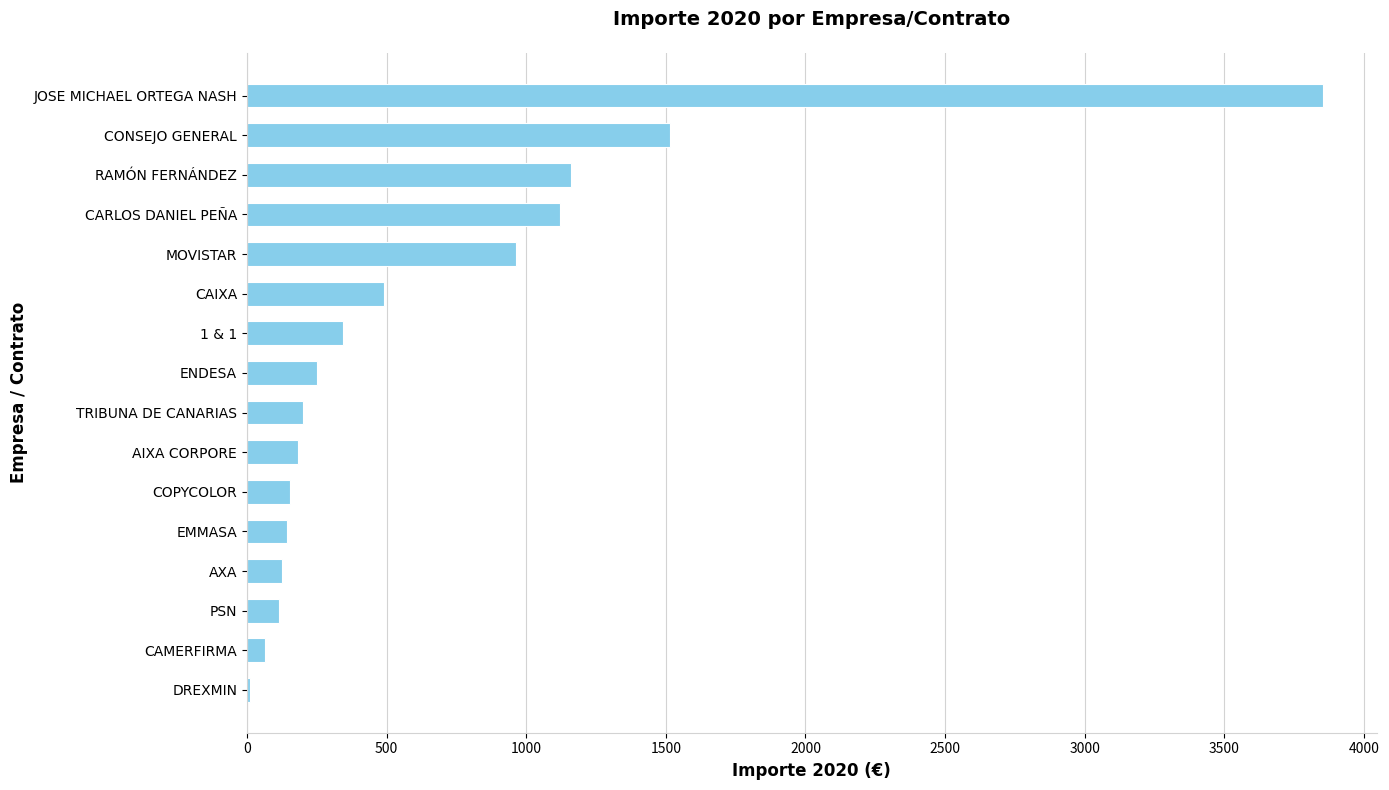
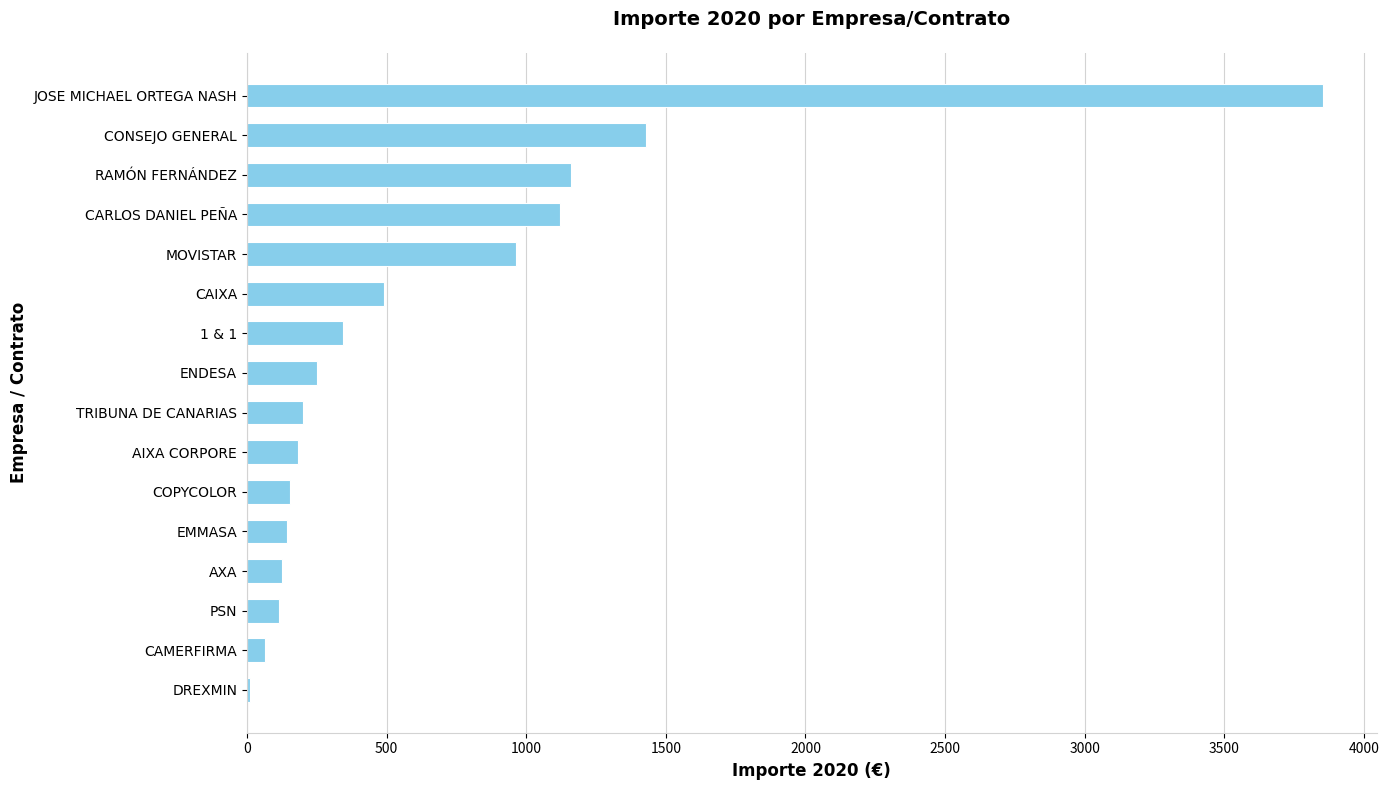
CONSEJO GENERAL: 1510 -> 1430
